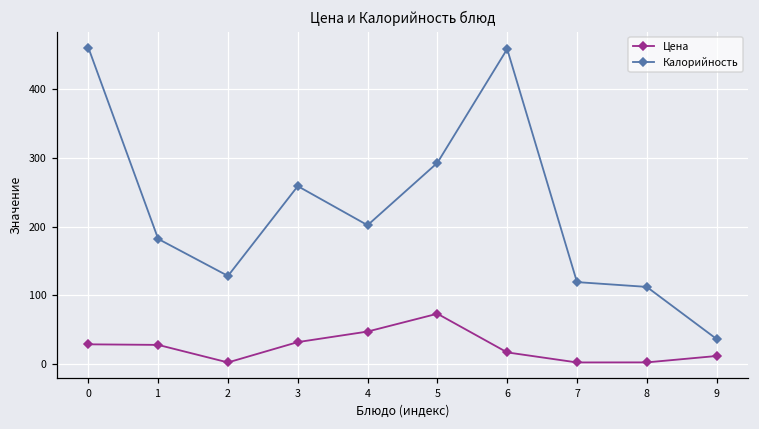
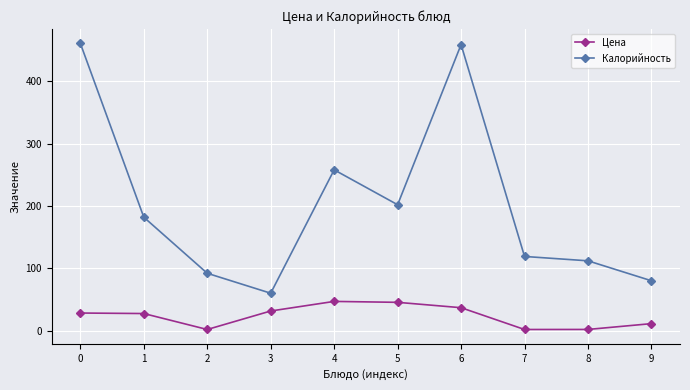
Калорийность, 2: 130 -> 90
Калорийность, 3: 260 -> 60
Калорийность, 4: 200 -> 260
Цена, 5: 70 -> 50
Калорийность, 5: 290 -> 200
Цена, 6: 20 -> 40
Калорийность, 9: 40 -> 80
